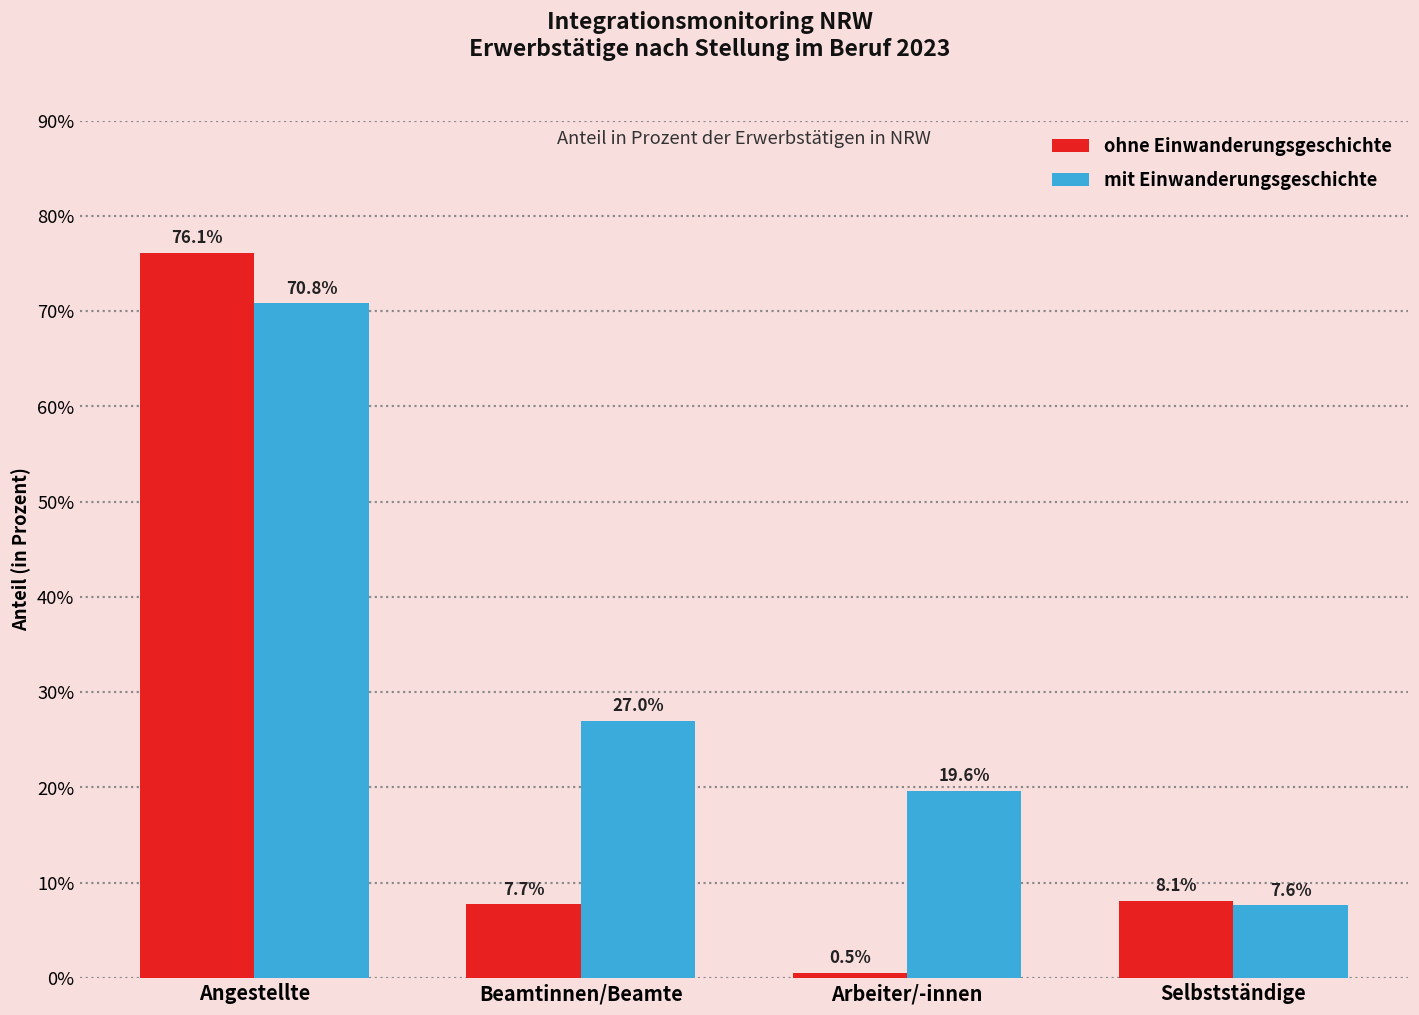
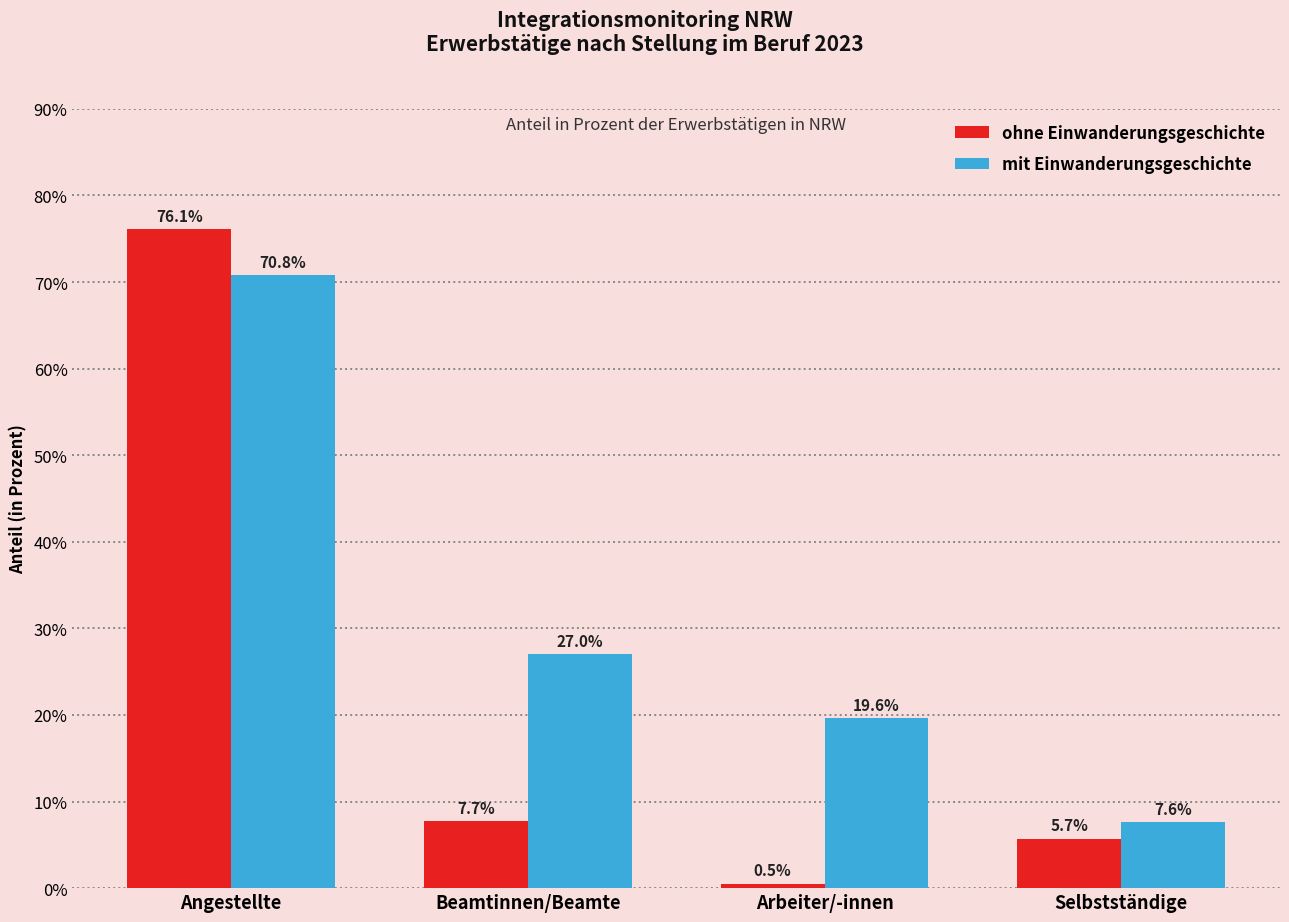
ohne Einwanderungsgeschichte, Selbstständige: 8.1% -> 5.7%
